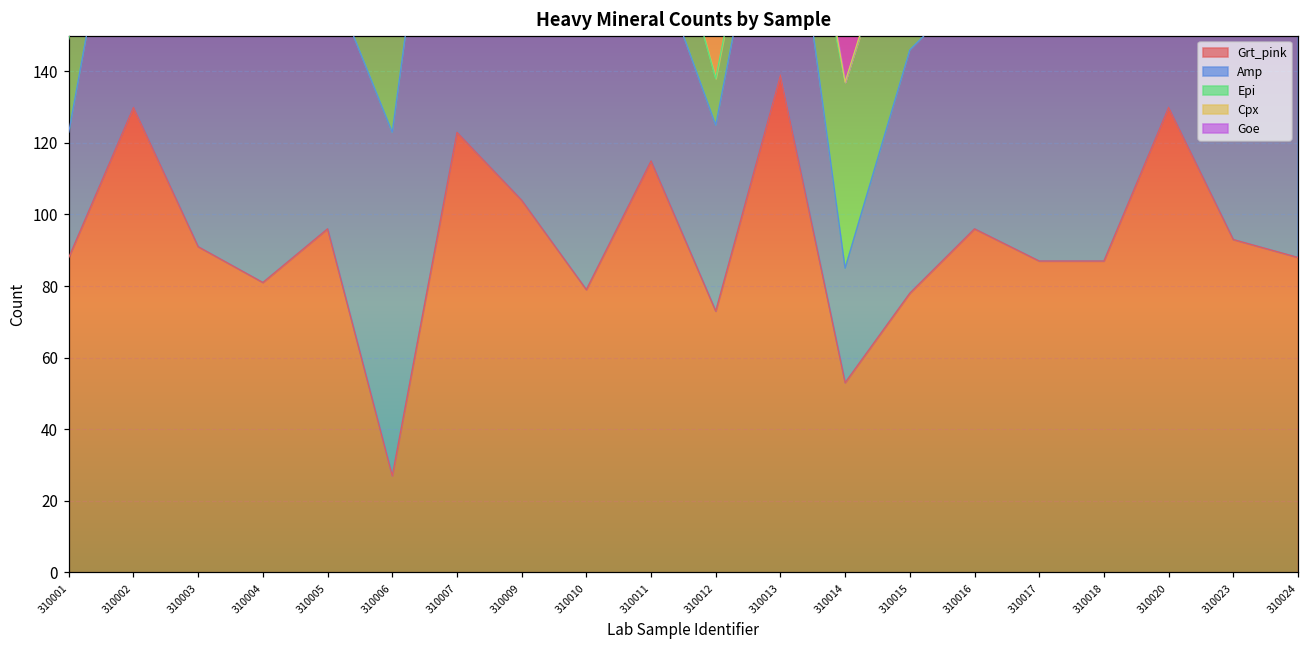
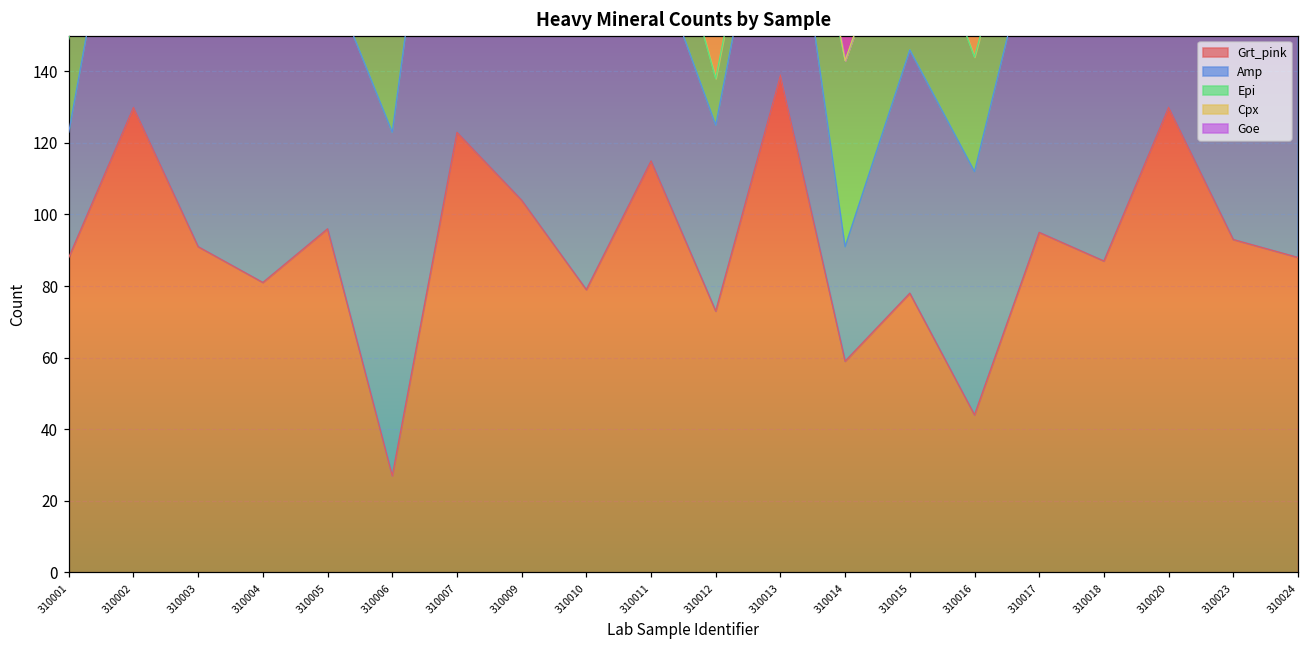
Grt_pink, 310014: 53 -> 59
Grt_pink, 310016: 96 -> 44
Grt_pink, 310017: 87 -> 95
